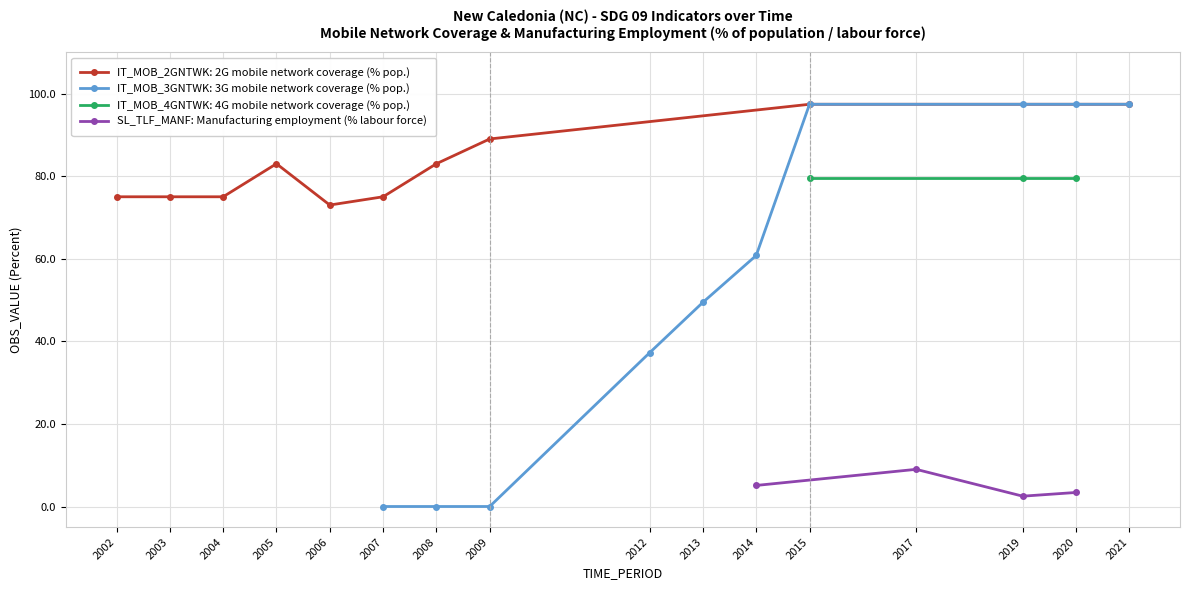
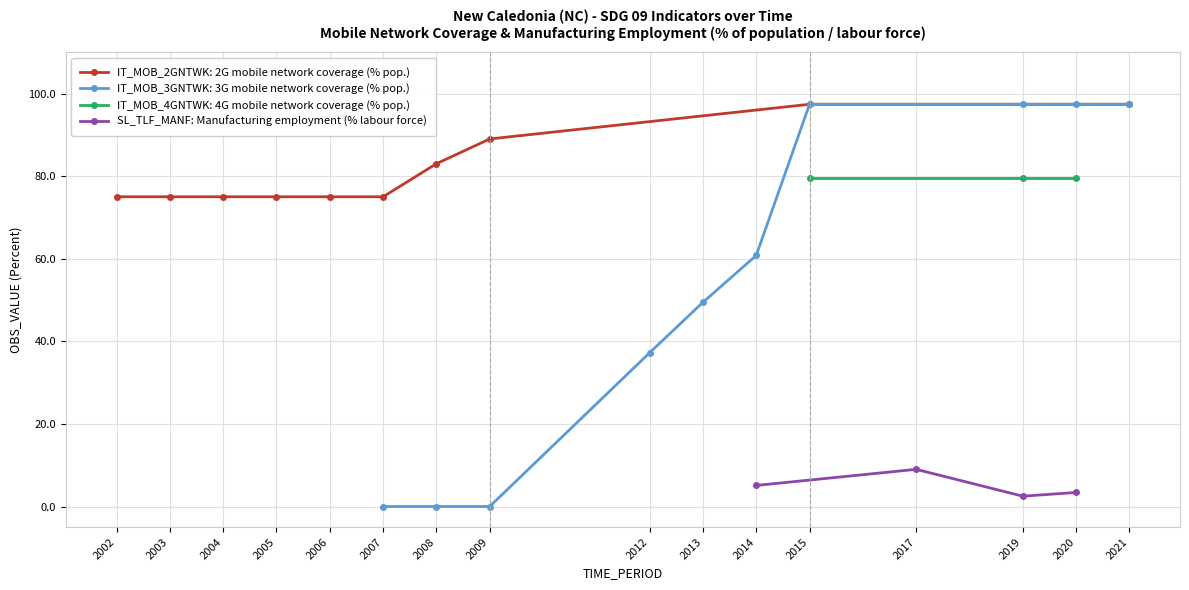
IT_MOB_2GNTWK: 2G mobile network coverage (% pop.), 2005: 83 -> 75
IT_MOB_2GNTWK: 2G mobile network coverage (% pop.), 2006: 73 -> 75
